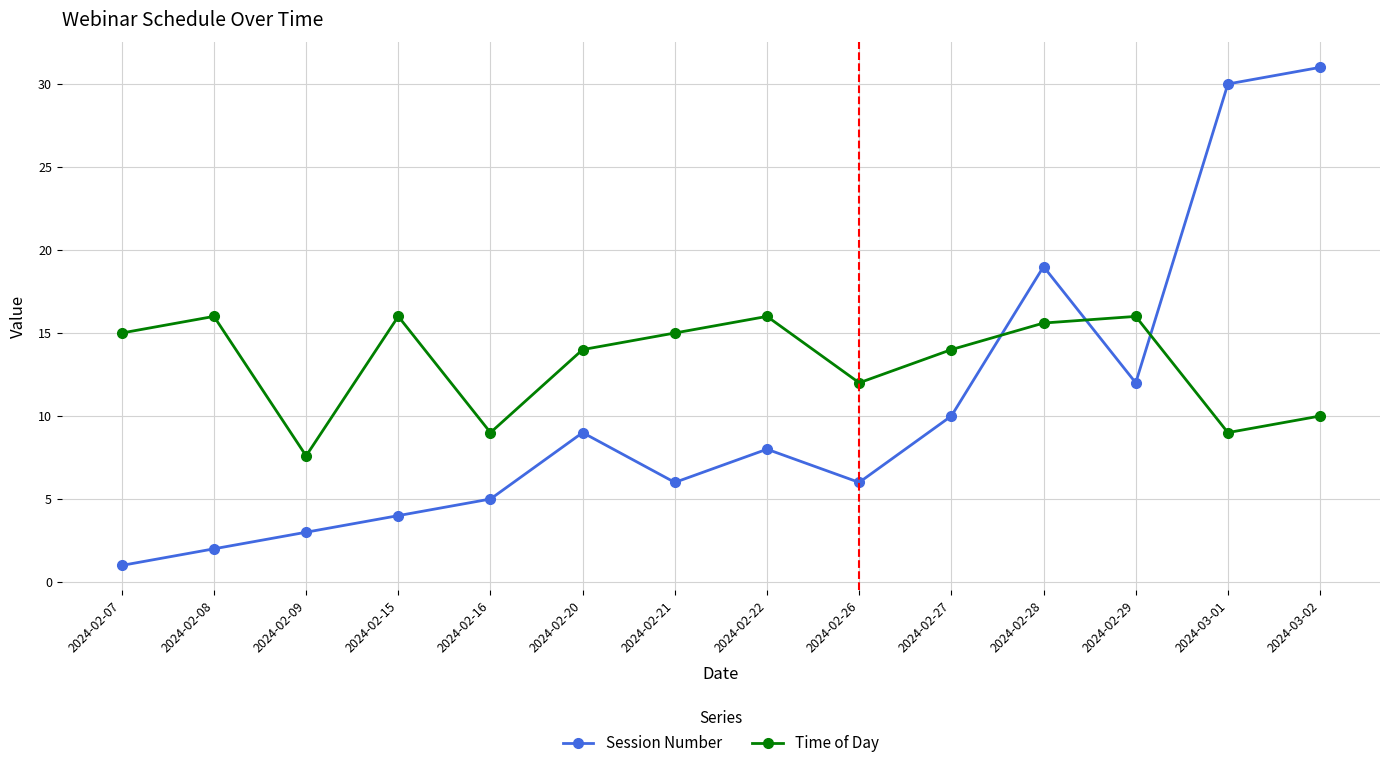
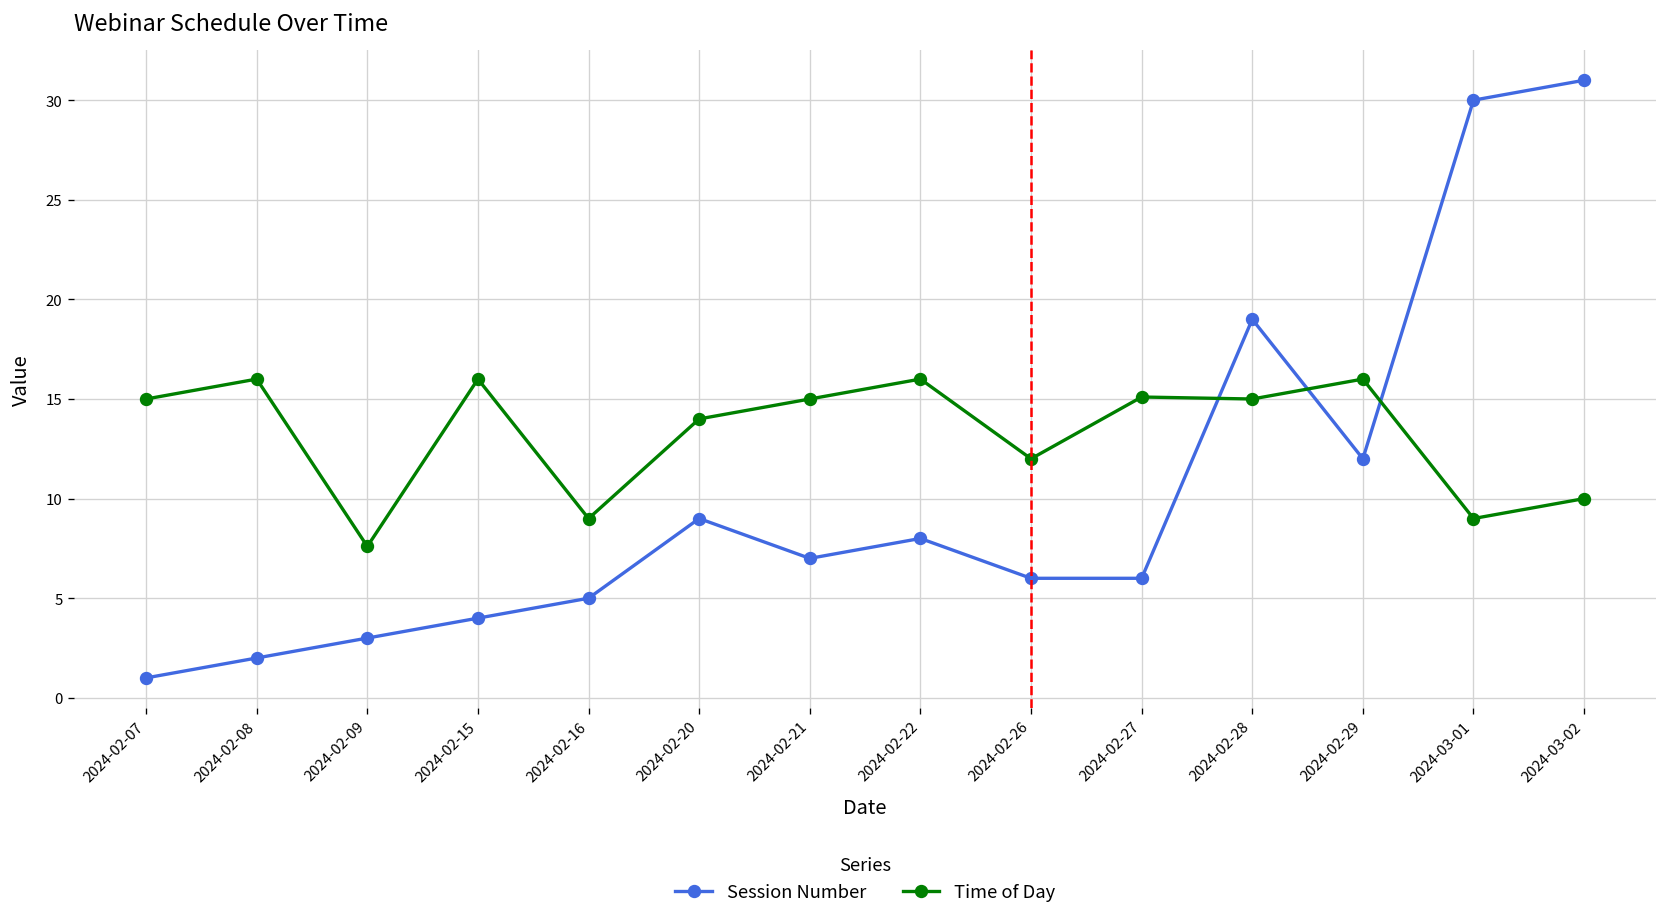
Session Number, 2024-02-21: 6 -> 7
Session Number, 2024-02-27: 10 -> 6
Time of Day, 2024-02-27: 14.0 -> 15.1
Time of Day, 2024-02-28: 15.6 -> 15.0
